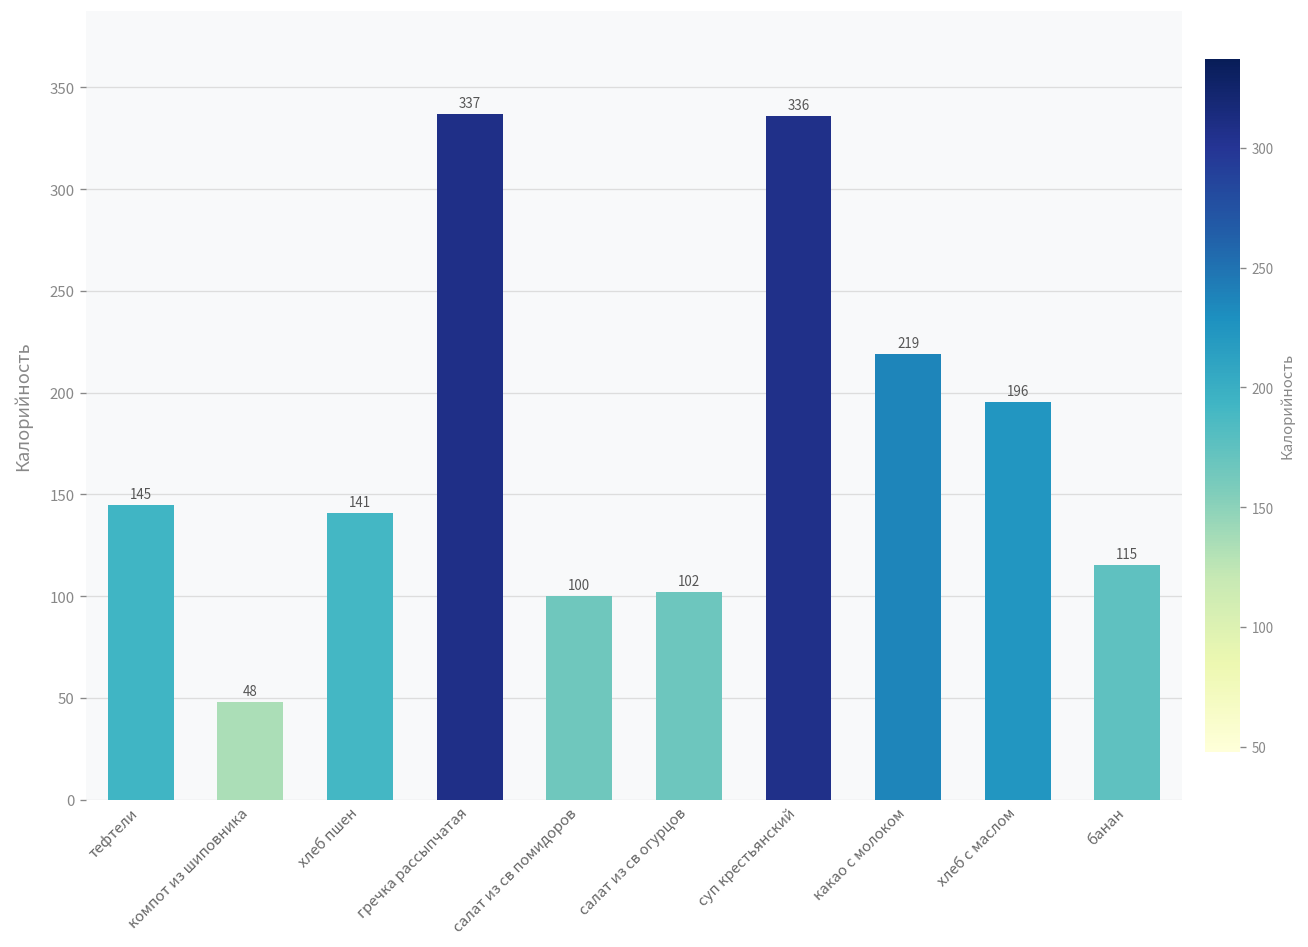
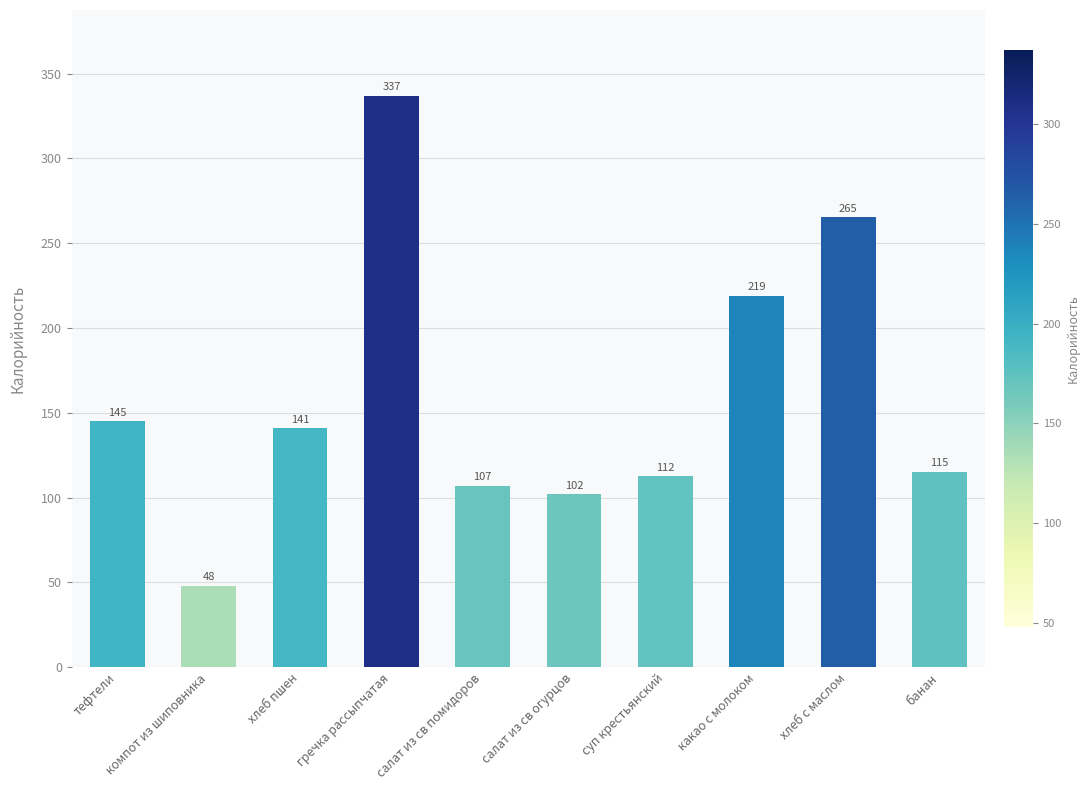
салат из св помидоров: 100 -> 107
суп крестьянский: 336 -> 112
хлеб с маслом: 196 -> 265
